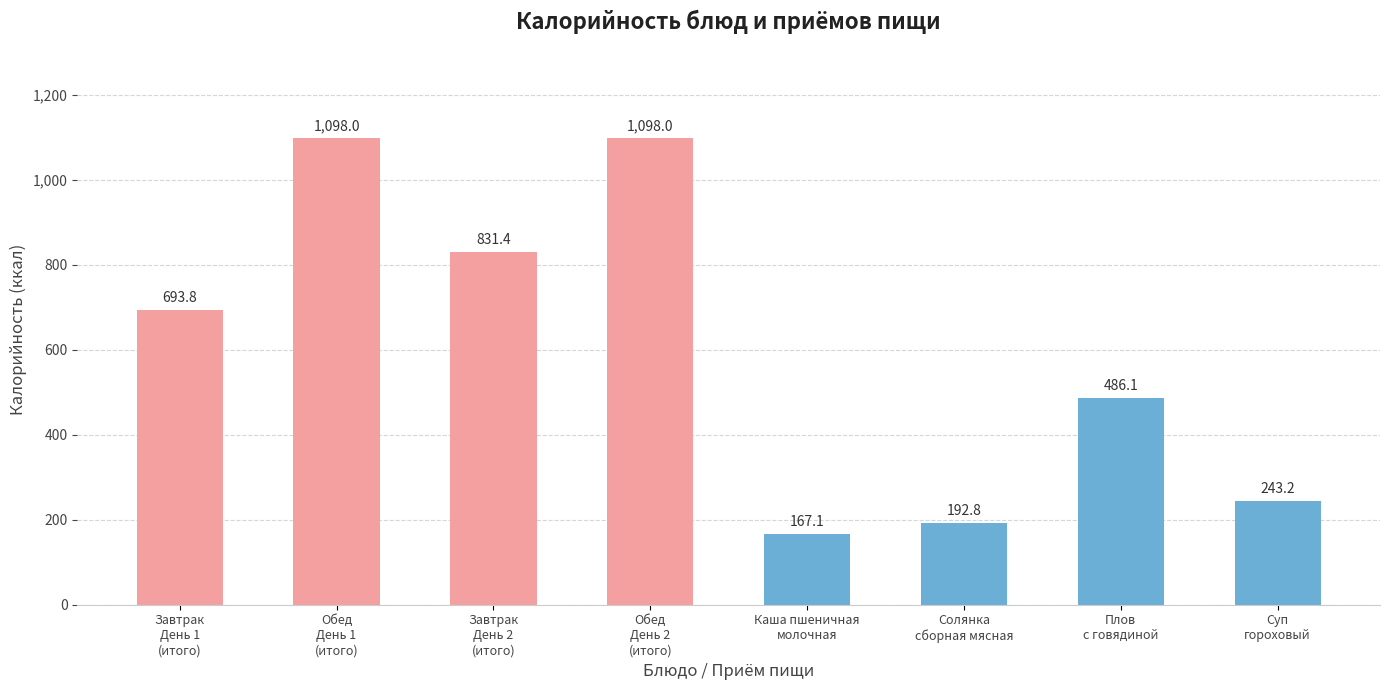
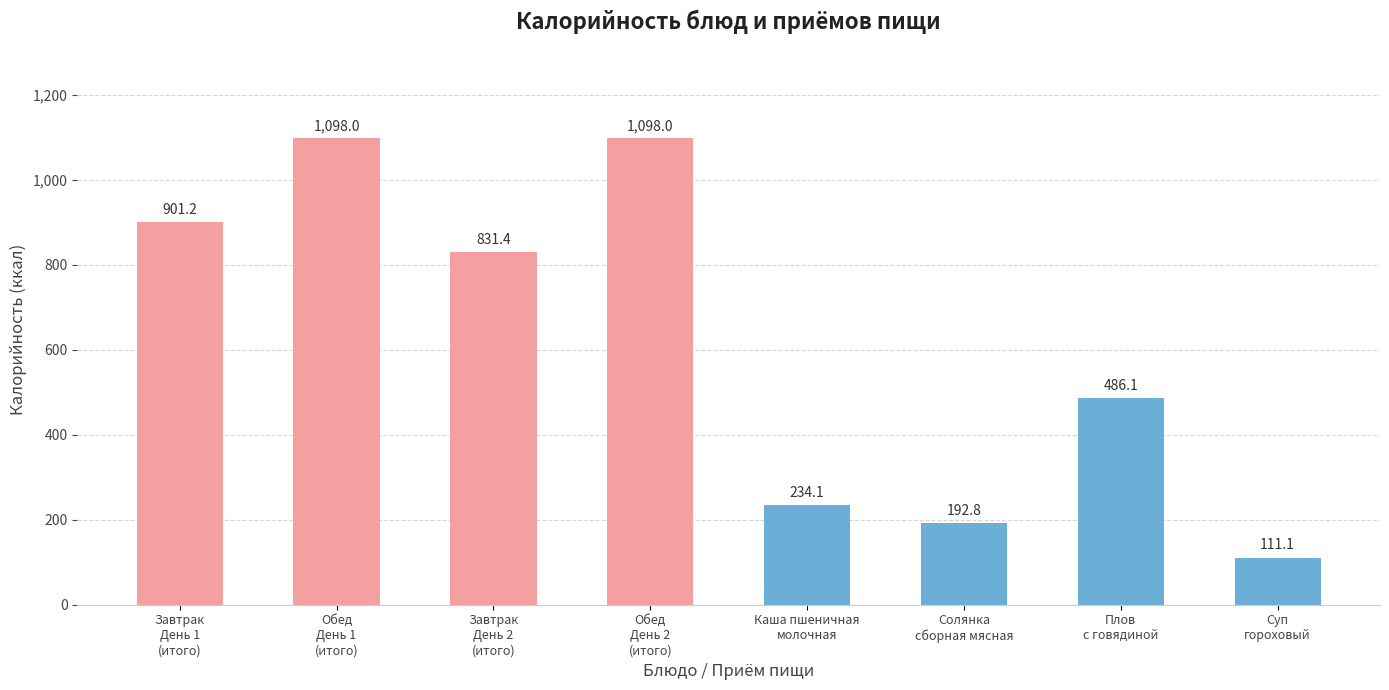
Завтрак День 1 (итого): 693.8 -> 901.2
Каша пшеничная молочная: 167.1 -> 234.1
Суп гороховый: 243.2 -> 111.1
